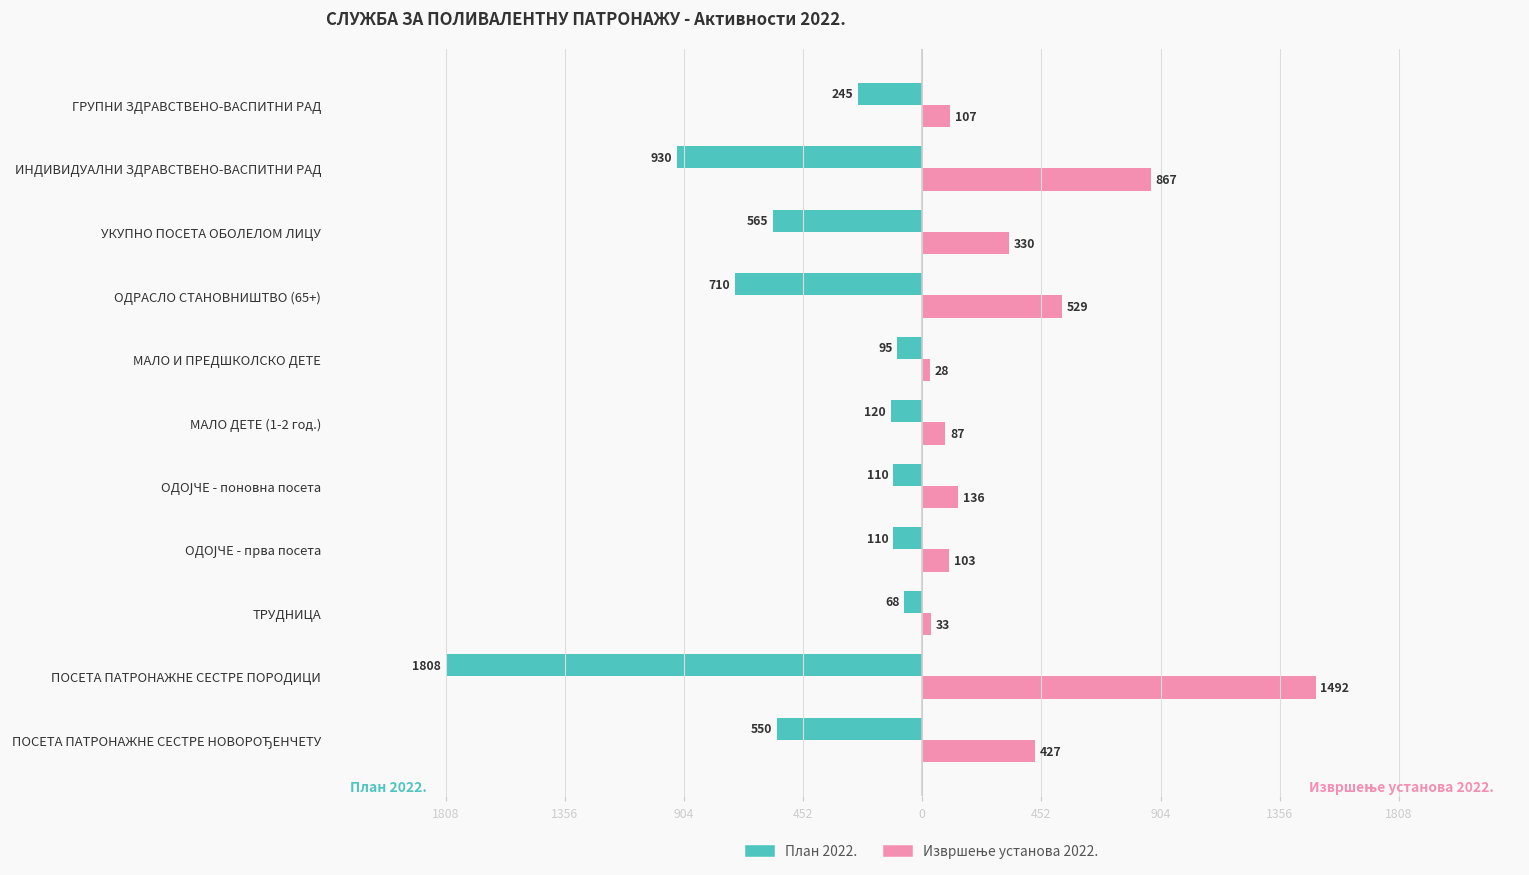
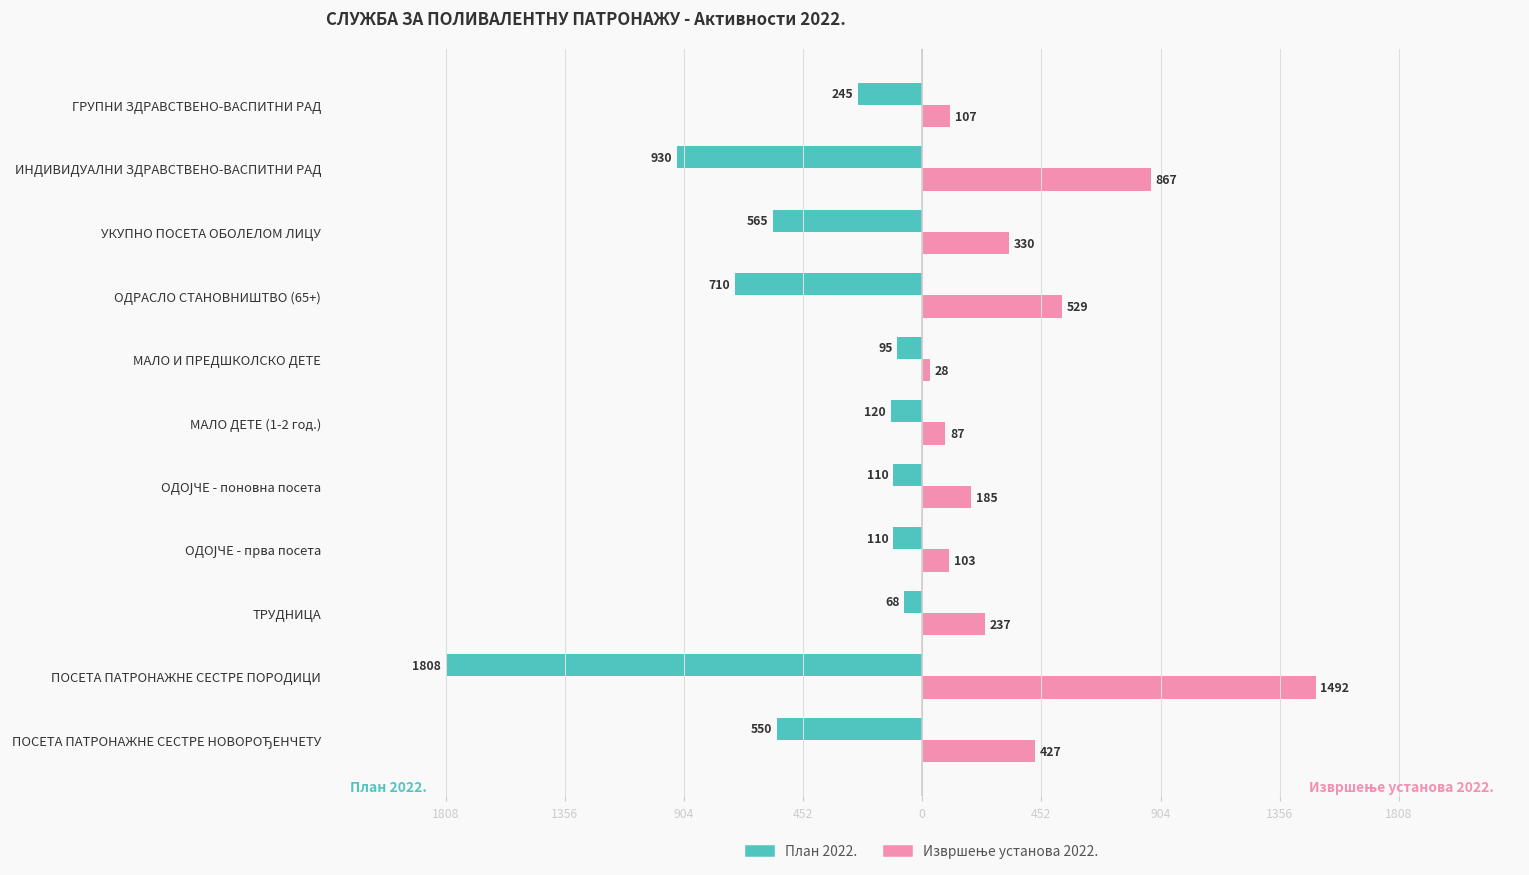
Извршење установа 2022., ОДОЈЧЕ - поновна посета: 136 -> 185
Извршење установа 2022., ТРУДНИЦА: 33 -> 237
